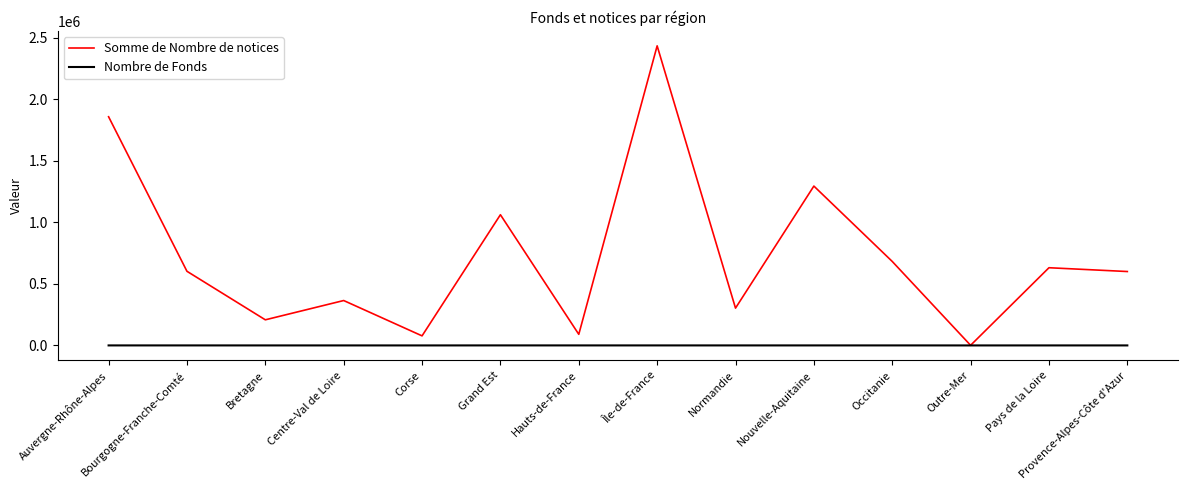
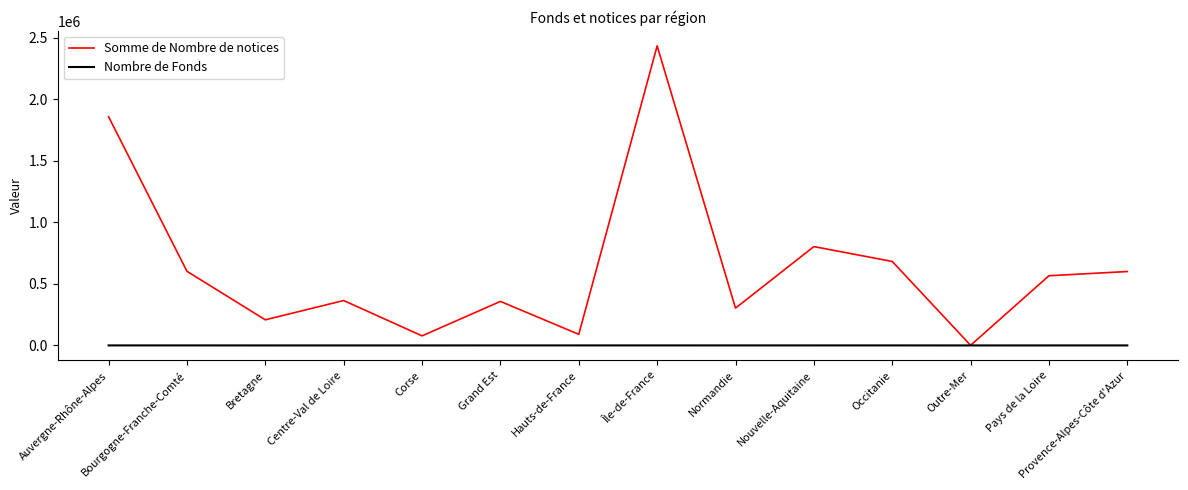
Somme de Nombre de notices, Grand Est: 1060000 -> 360000
Somme de Nombre de notices, Nouvelle-Aquitaine: 1290000 -> 800000
Somme de Nombre de notices, Pays de la Loire: 630000 -> 570000
